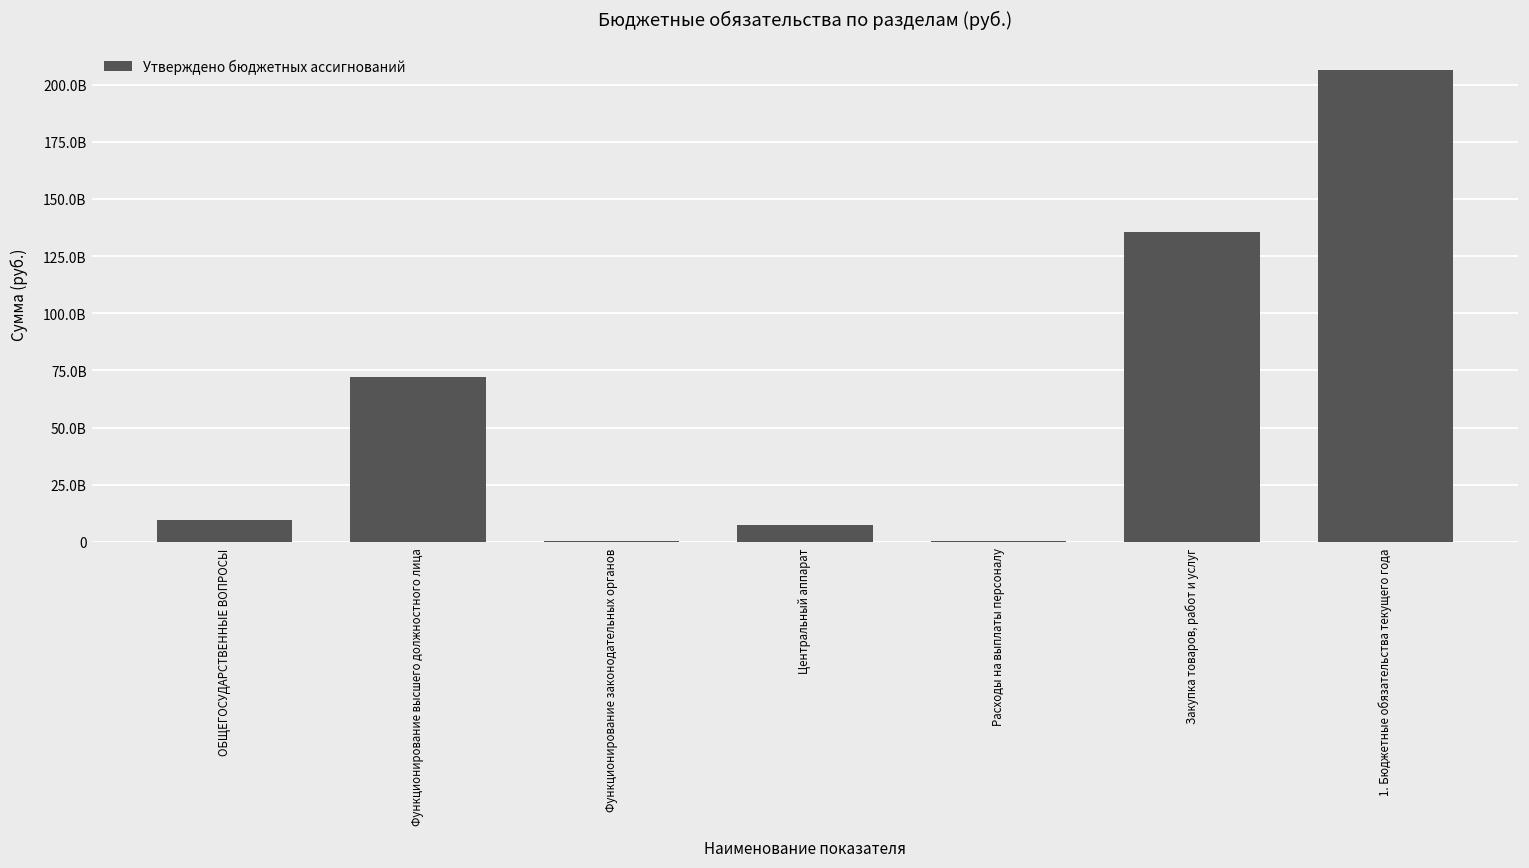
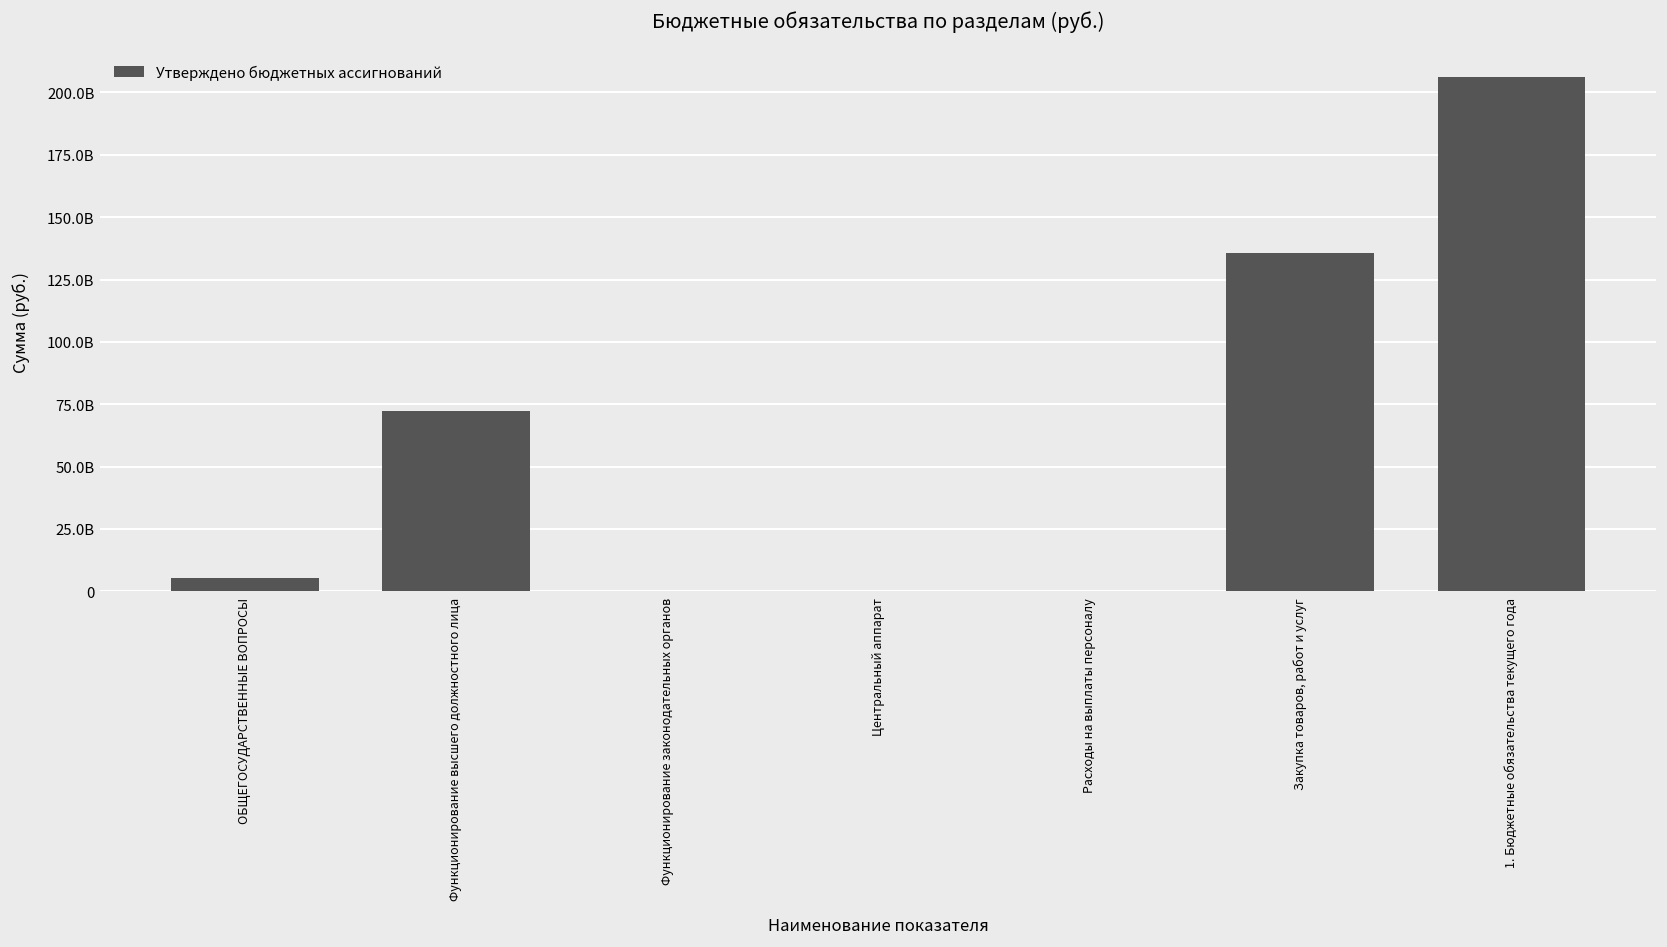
ОБЩЕГОСУДАРСТВЕННЫЕ ВОПРОСЫ: 10000000000 -> 5000000000
Центральный аппарат: 7000000000 -> 0
